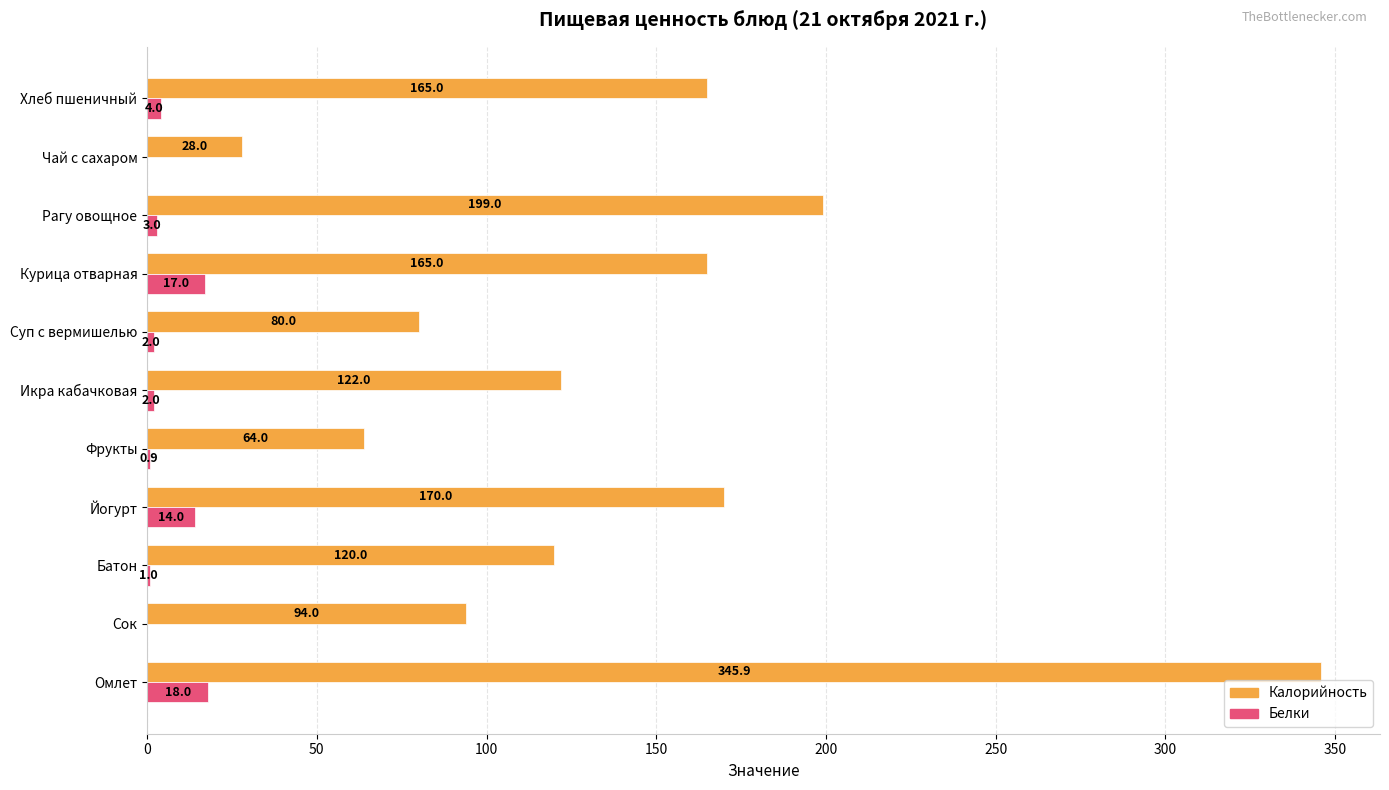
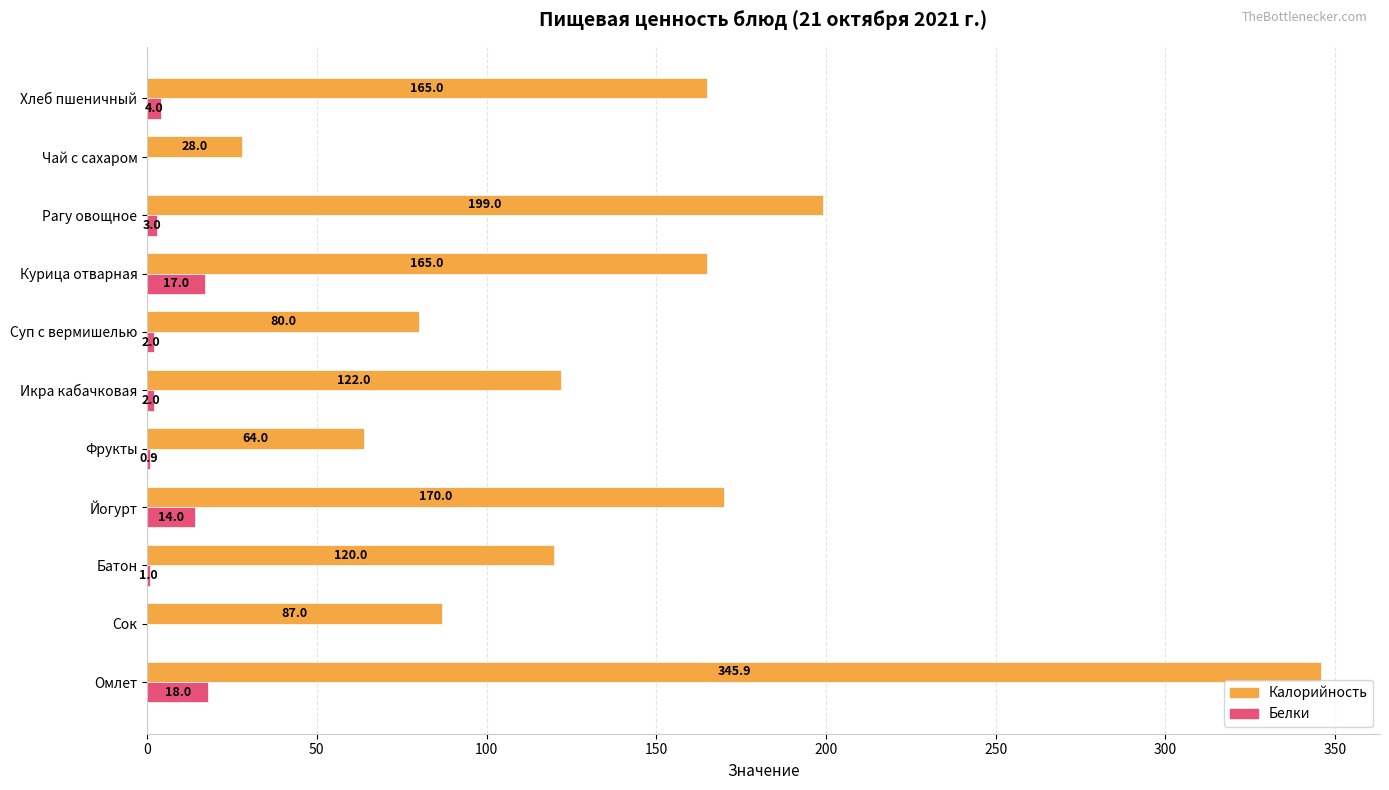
Калорийность, Сок: 94.0 -> 87.0
